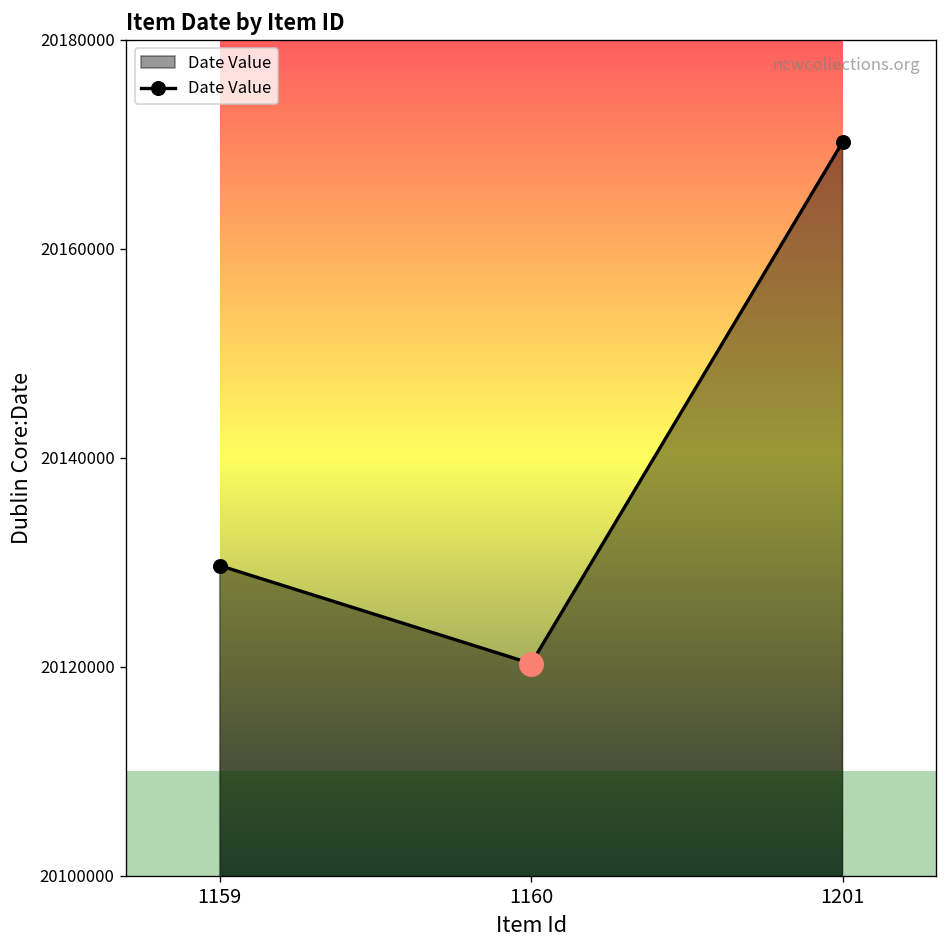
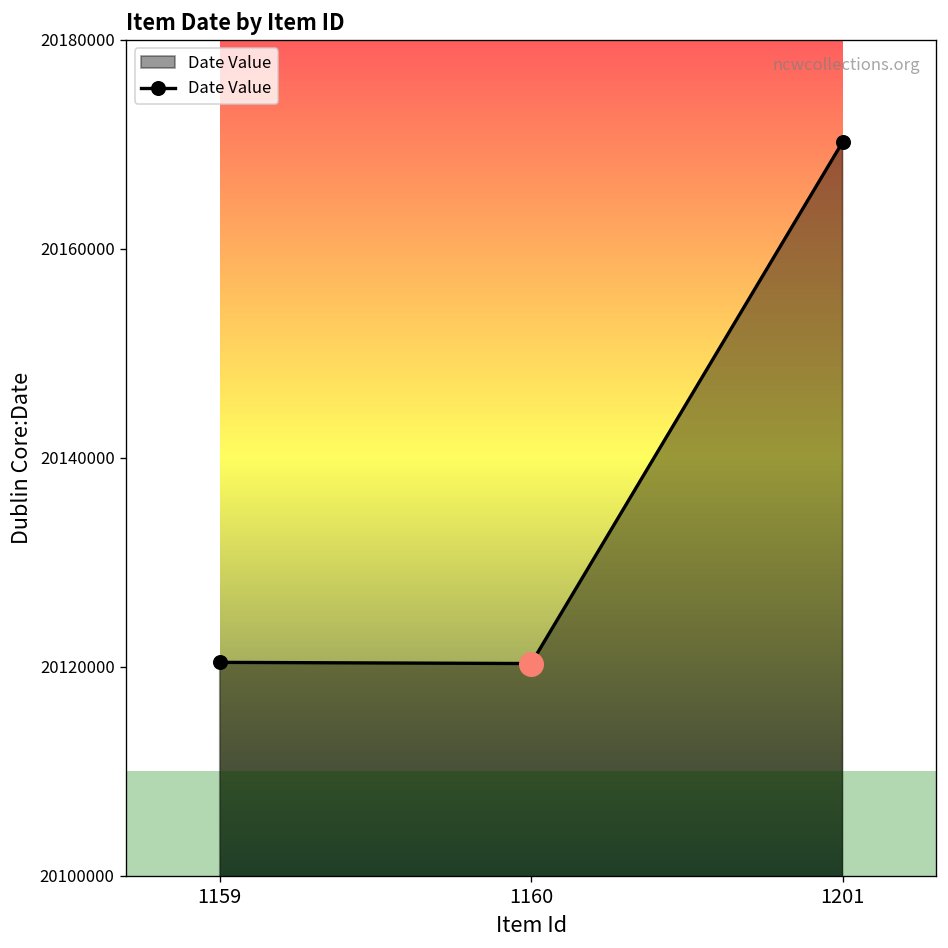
Date Value, 1159: 20130000 -> 20120000
